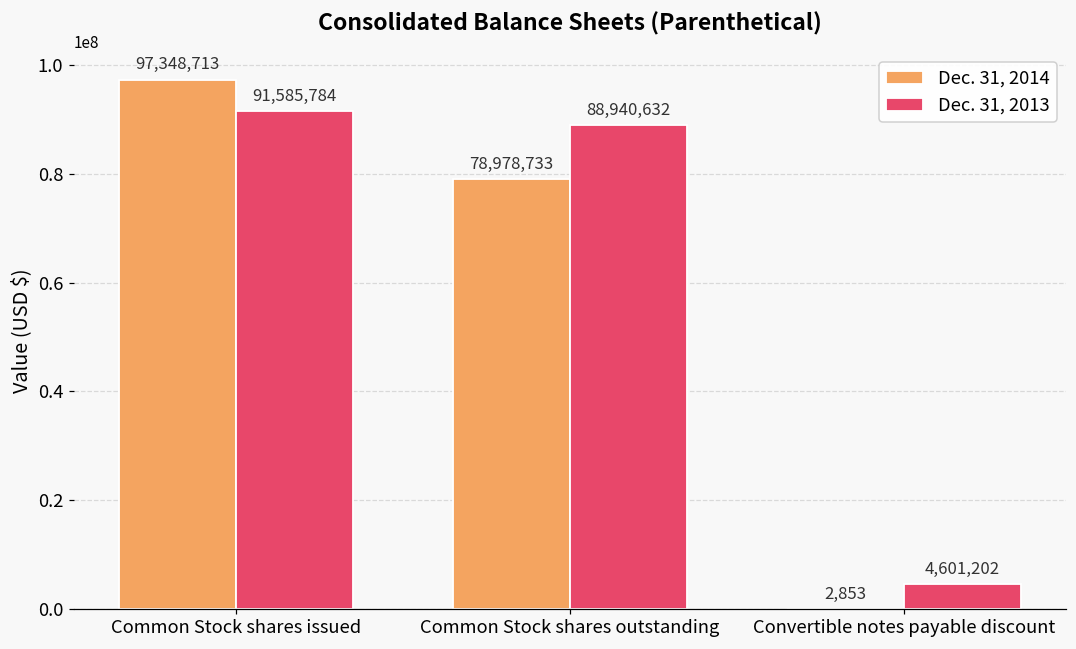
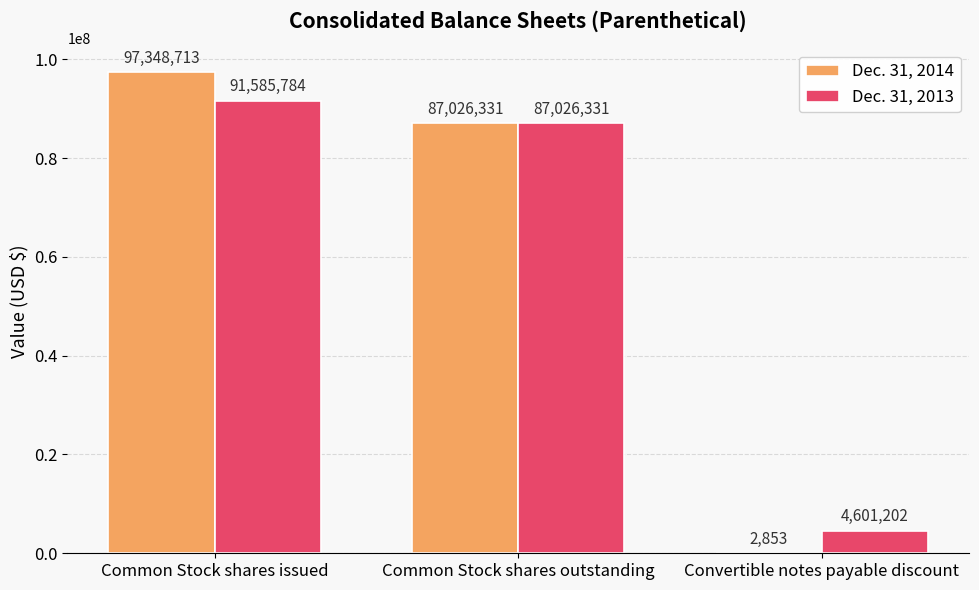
Dec. 31, 2014, Common Stock shares outstanding: 78,978,733 -> 87,026,331
Dec. 31, 2013, Common Stock shares outstanding: 88,940,632 -> 87,026,331
